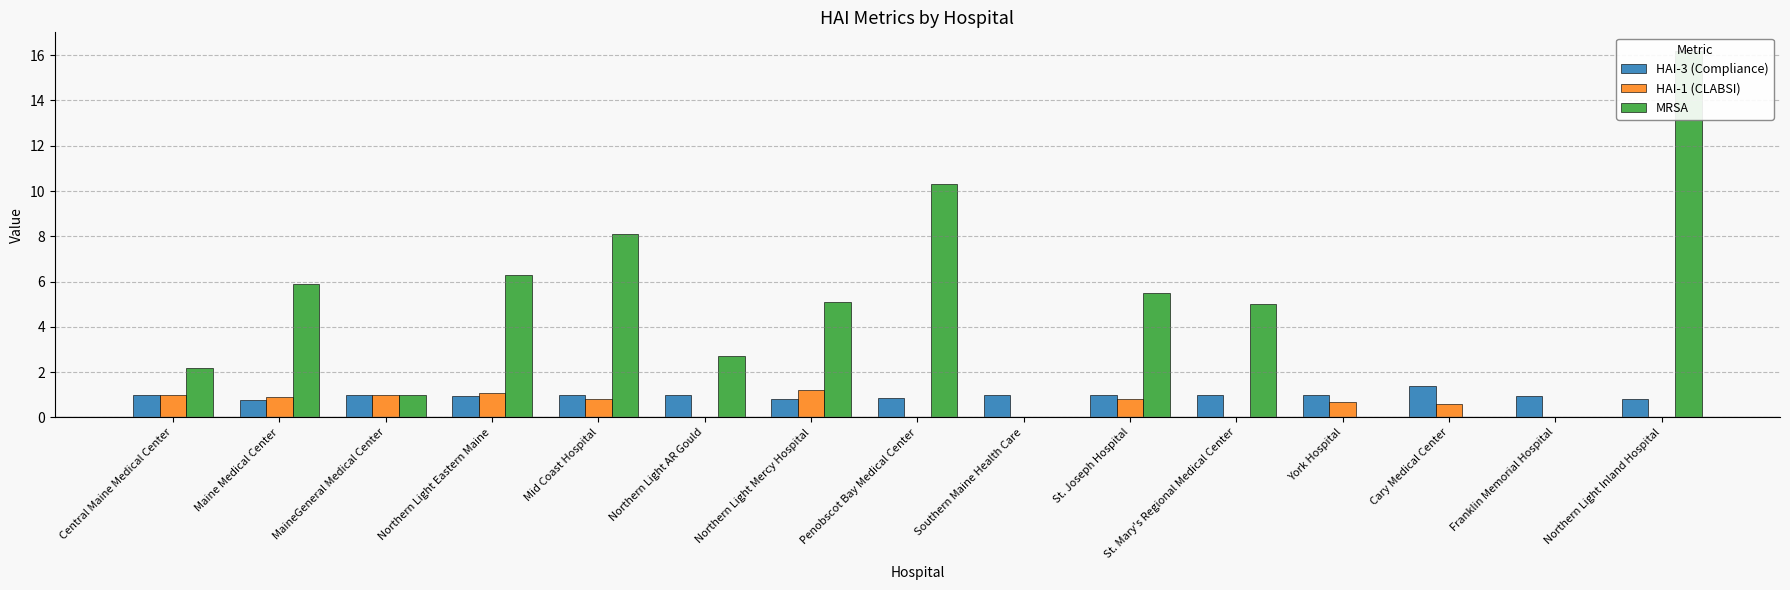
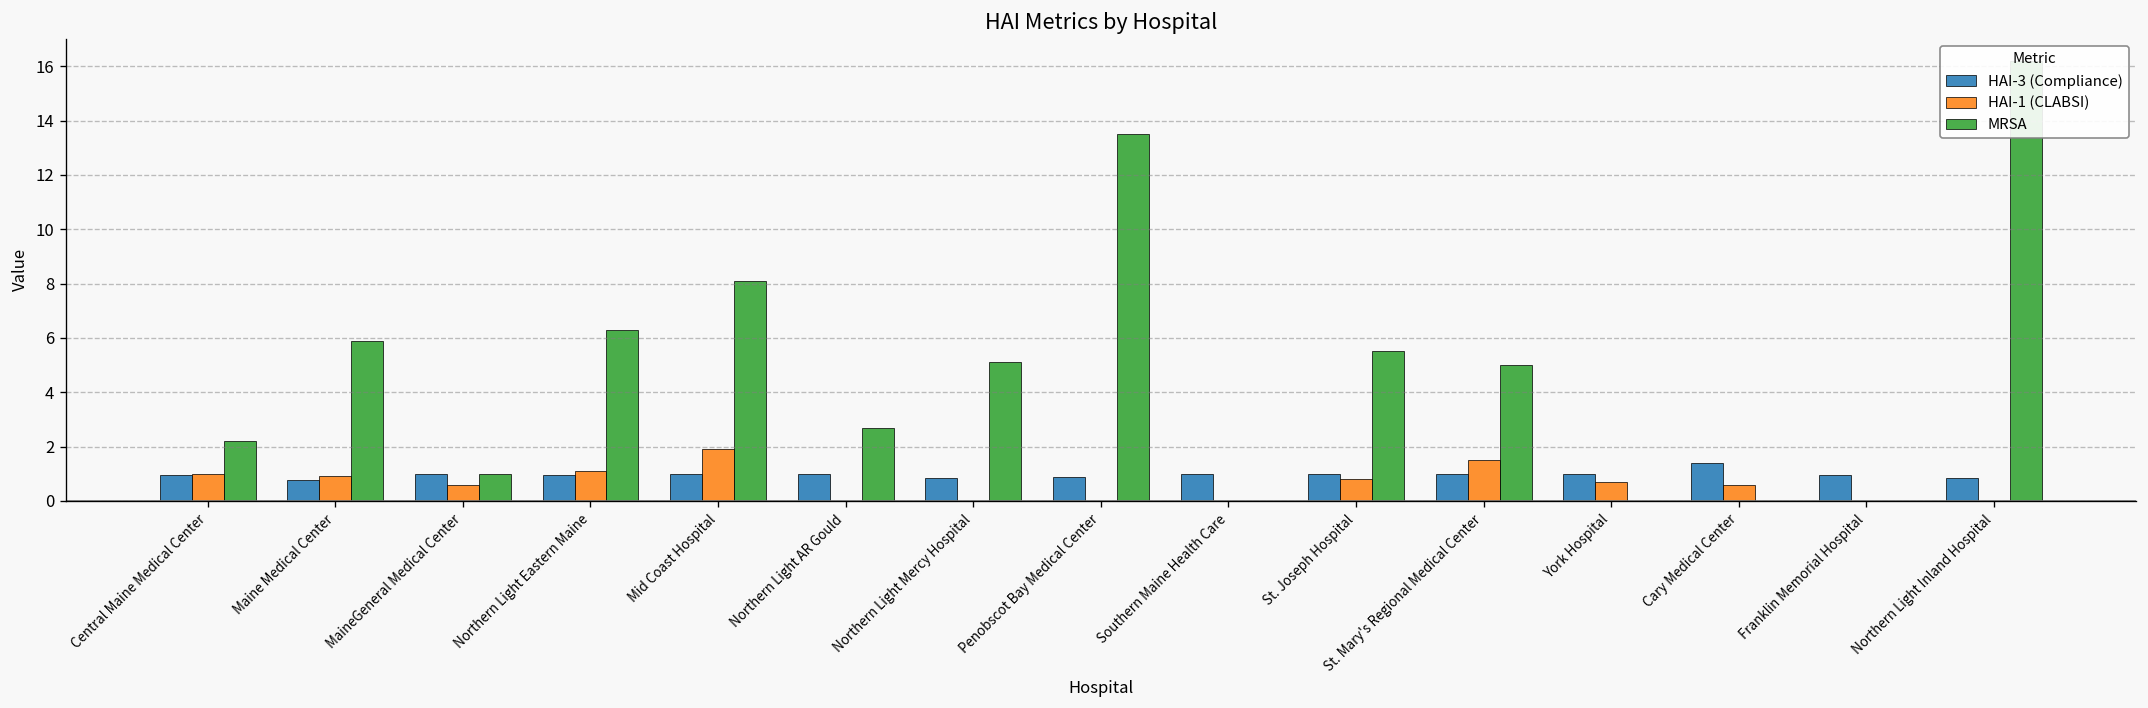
HAI-1 (CLABSI), MaineGeneral Medical Center: 1.0 -> 0.6
HAI-1 (CLABSI), Mid Coast Hospital: 0.8 -> 1.9
HAI-1 (CLABSI), Northern Light Mercy Hospital: 1.2 -> 0.0
MRSA, Penobscot Bay Medical Center: 10.3 -> 13.5
HAI-1 (CLABSI), St. Mary's Regional Medical Center: 0.0 -> 1.5
